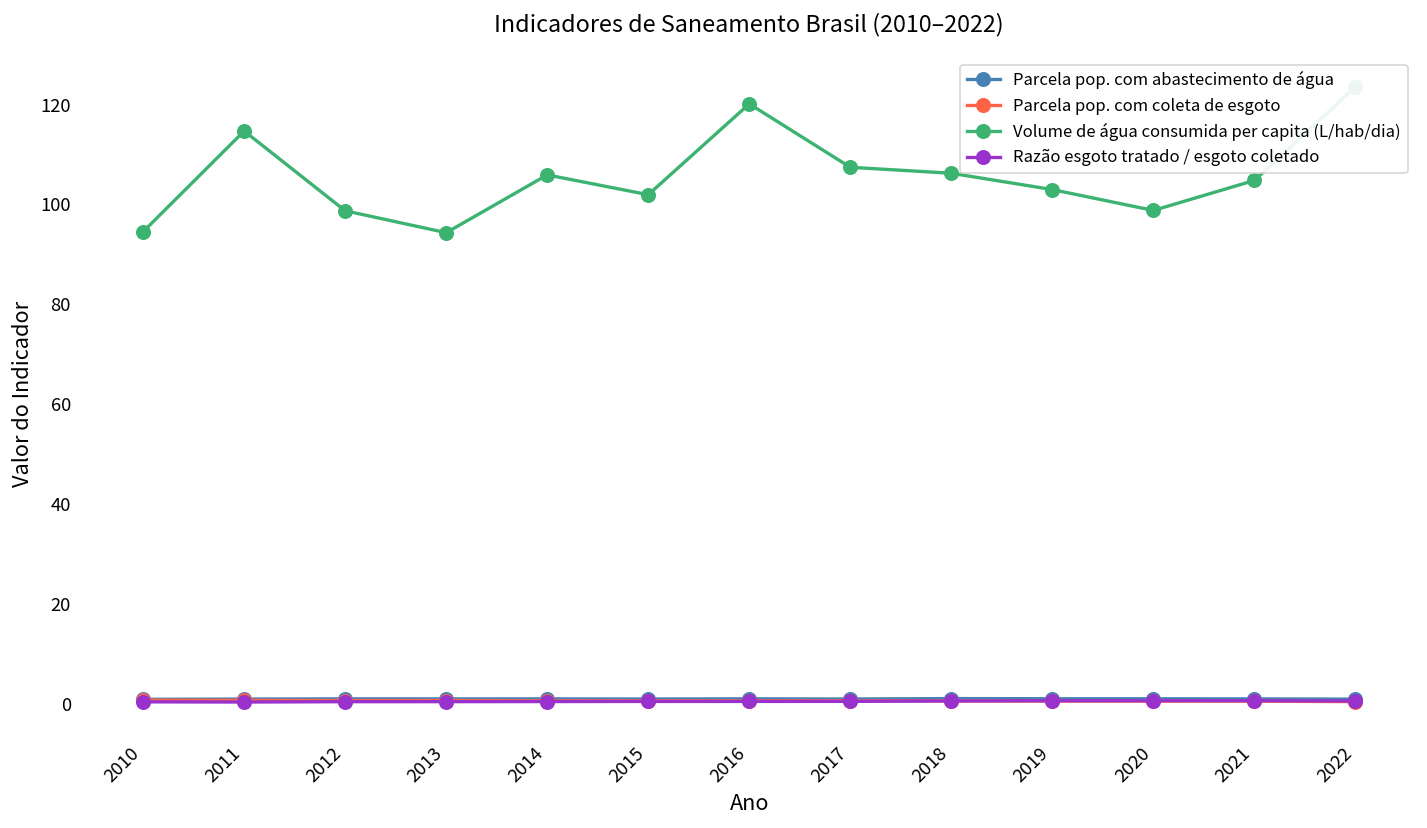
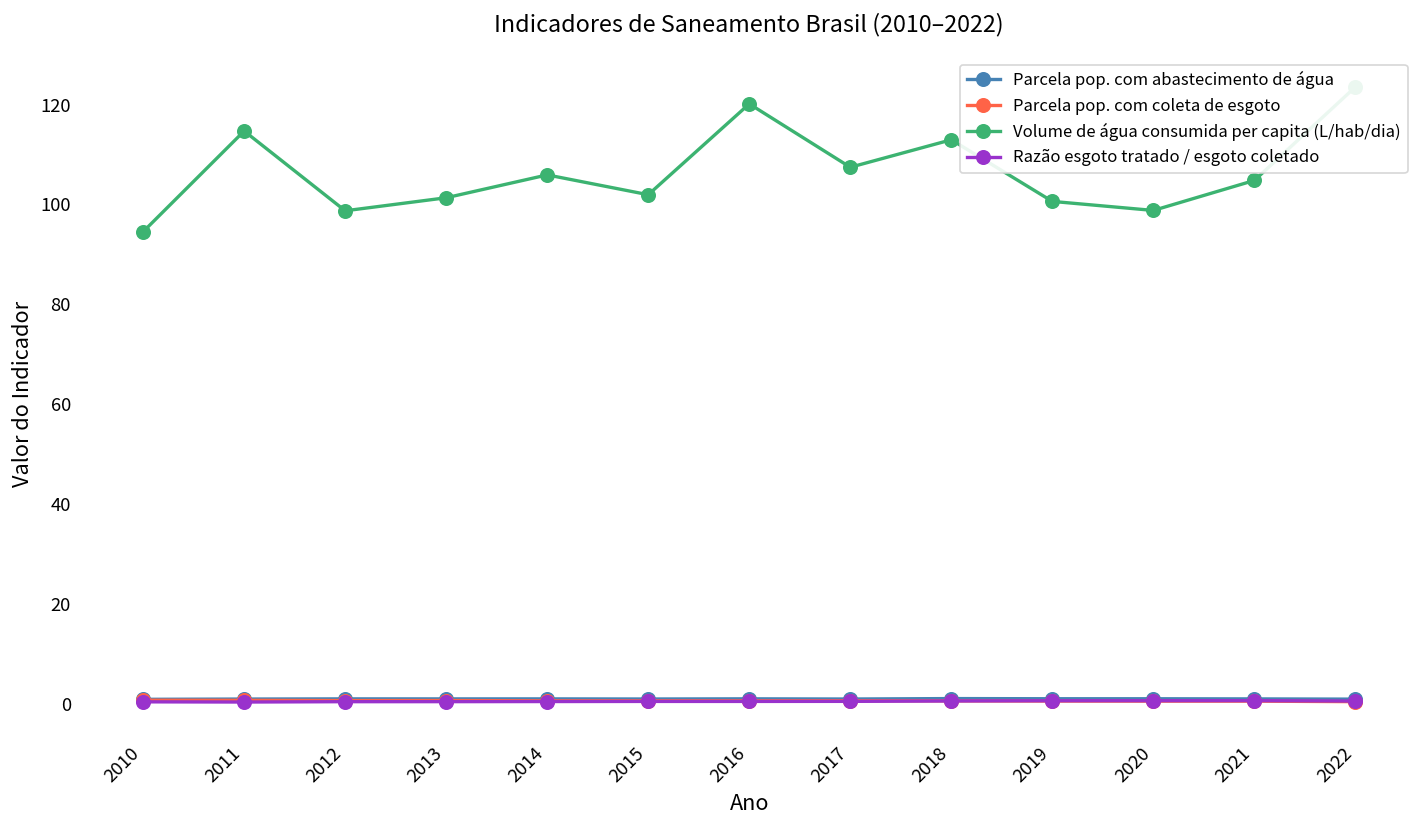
Volume de água consumida per capita (L/hab/dia), 2013: 94 -> 101
Volume de água consumida per capita (L/hab/dia), 2018: 106 -> 113
Volume de água consumida per capita (L/hab/dia), 2019: 103 -> 101
